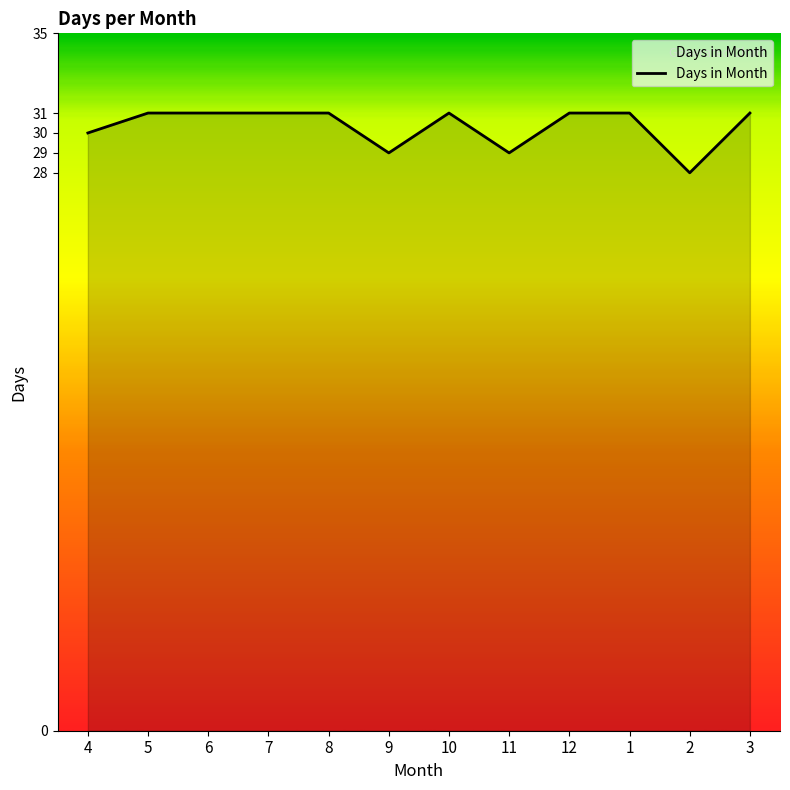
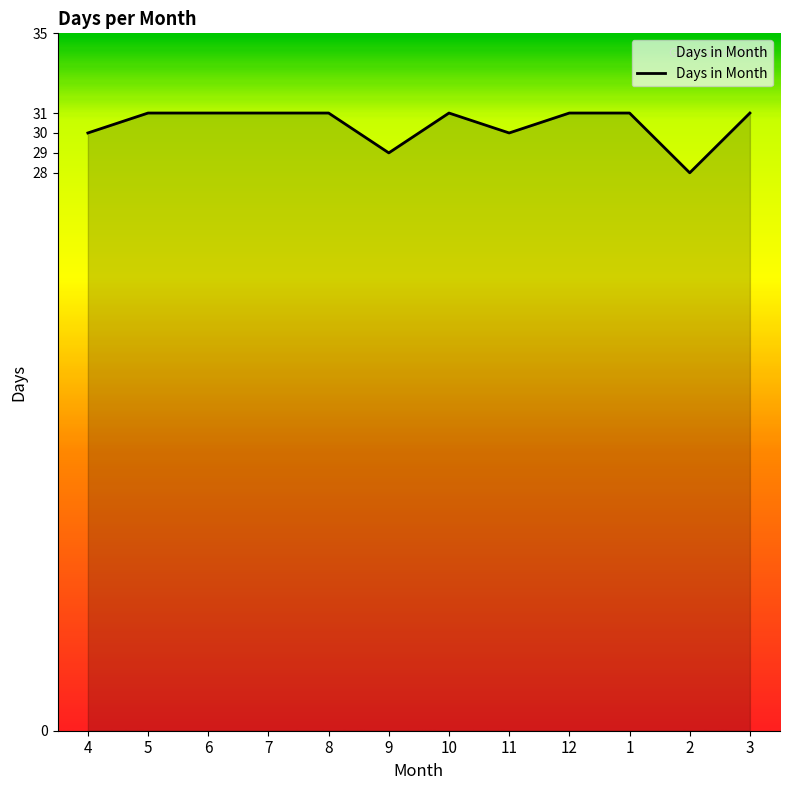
11: 29 -> 30
